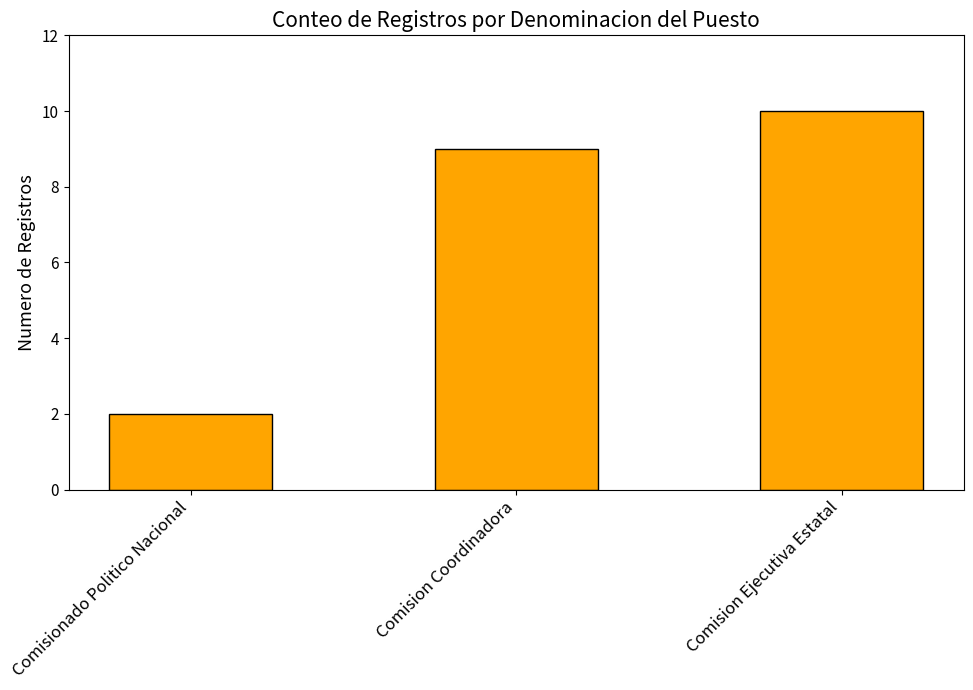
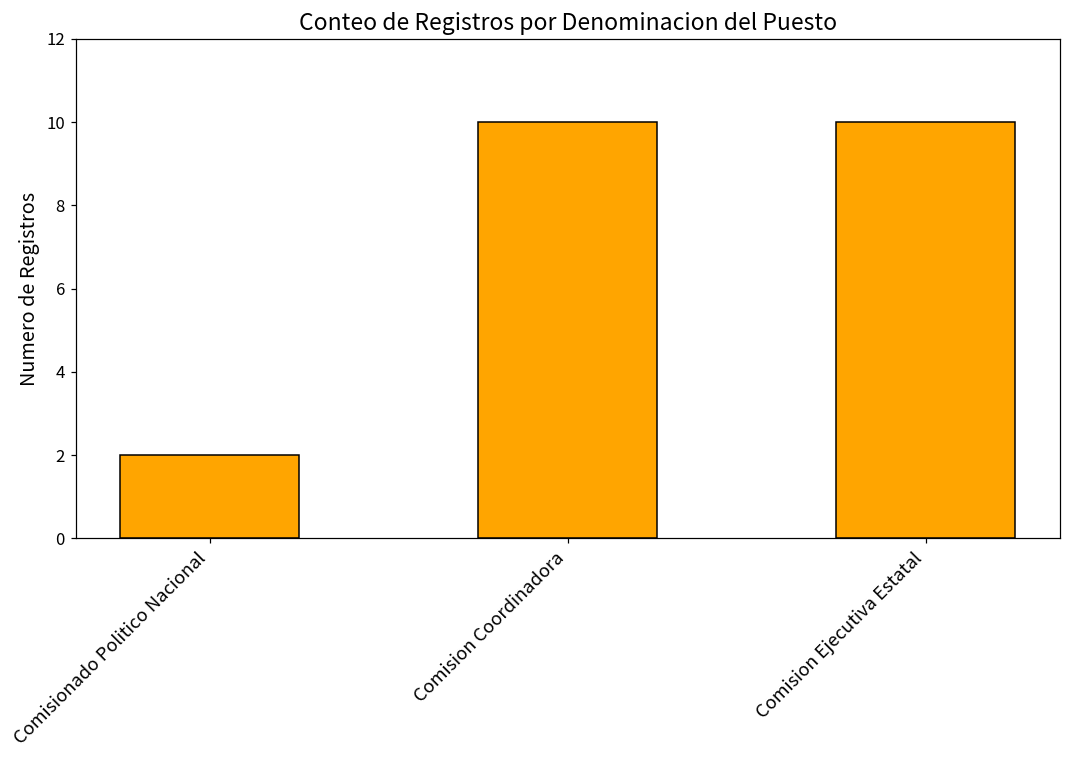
Comision Coordinadora: 9 -> 10
